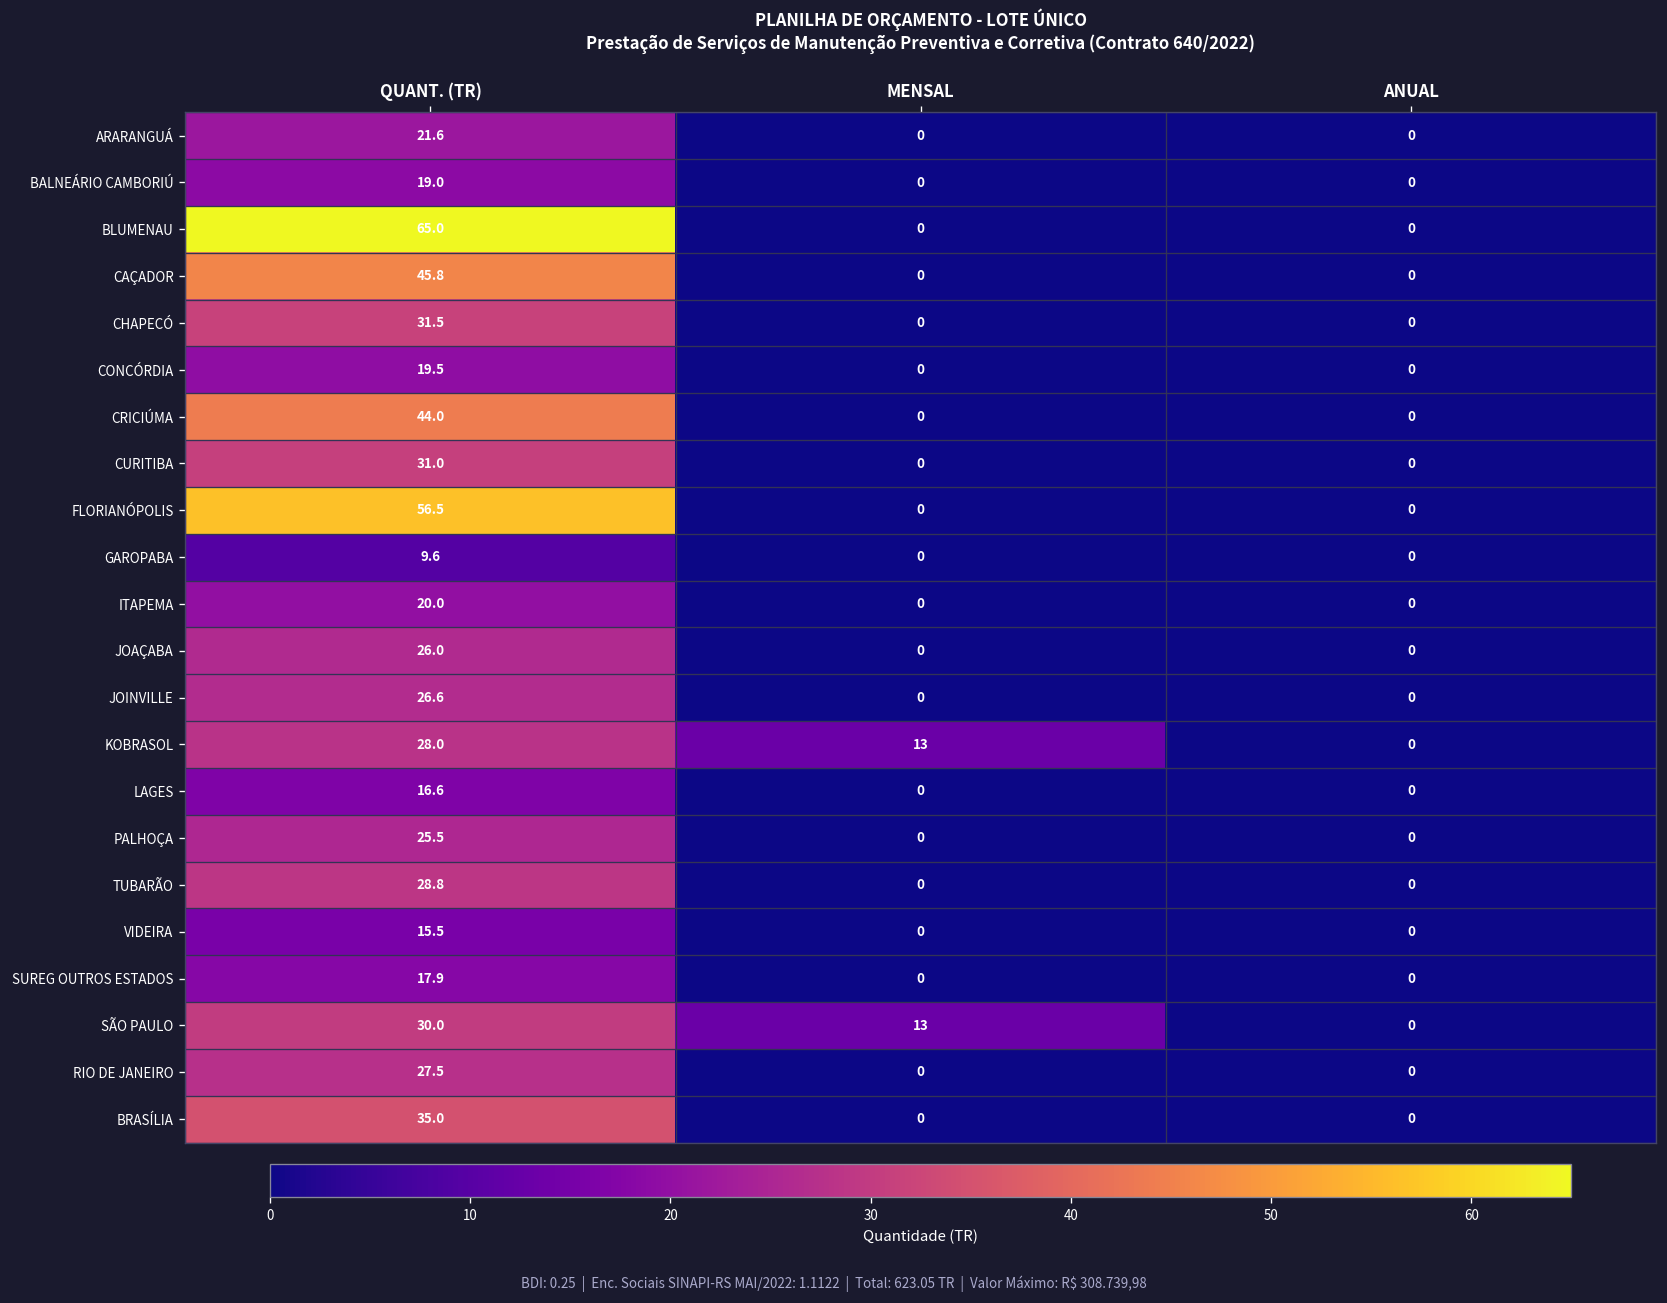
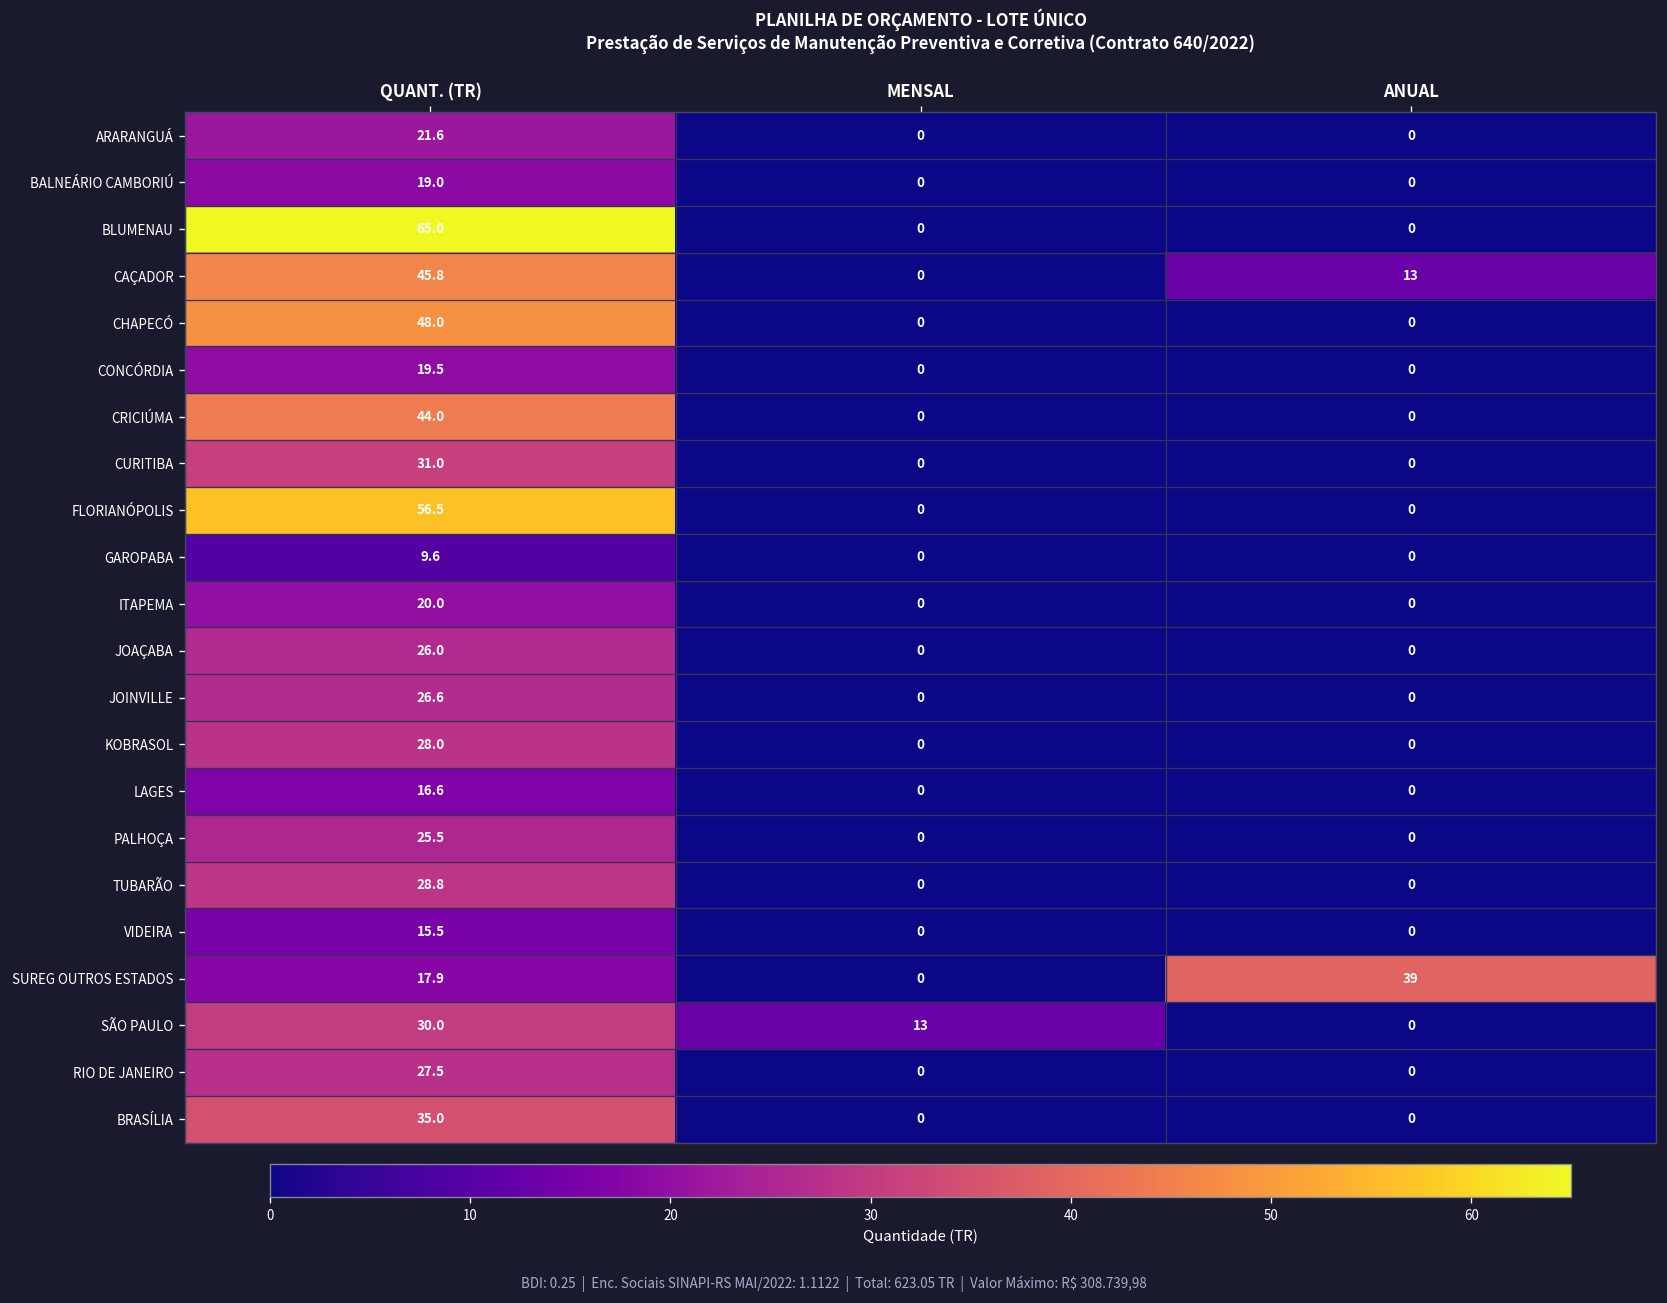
CAÇADOR, ANUAL: 0 -> 13
CHAPECÓ, QUANT. (TR): 31.5 -> 48.0
KOBRASOL, MENSAL: 13 -> 0
SUREG OUTROS ESTADOS, ANUAL: 0 -> 39
